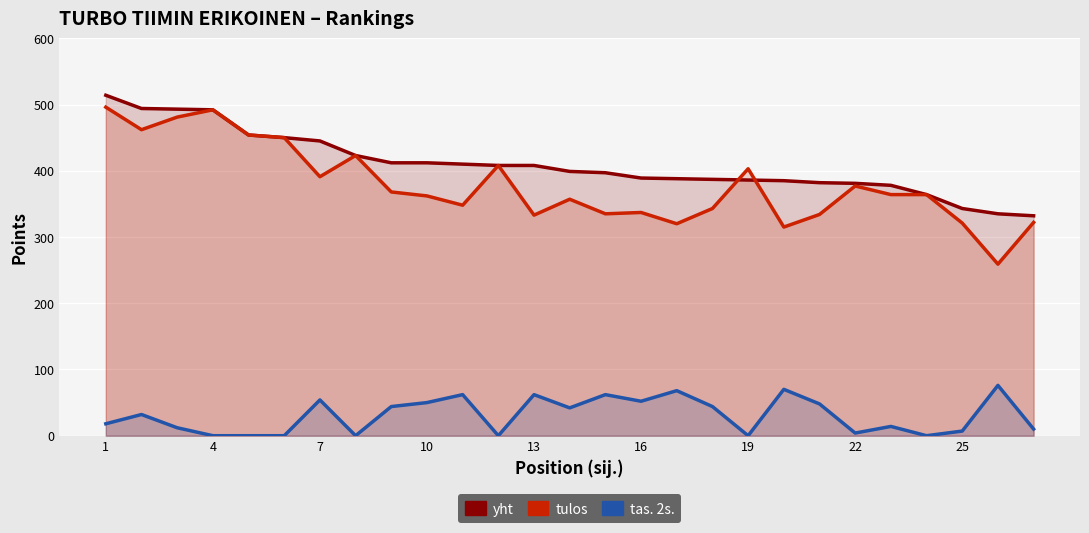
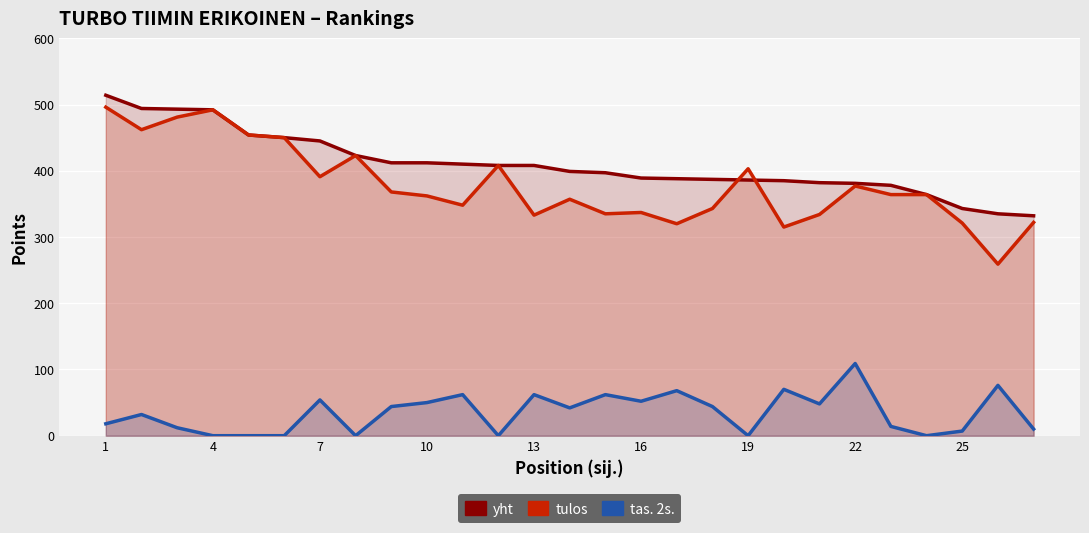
tas. 2s., 22: 0 -> 110
